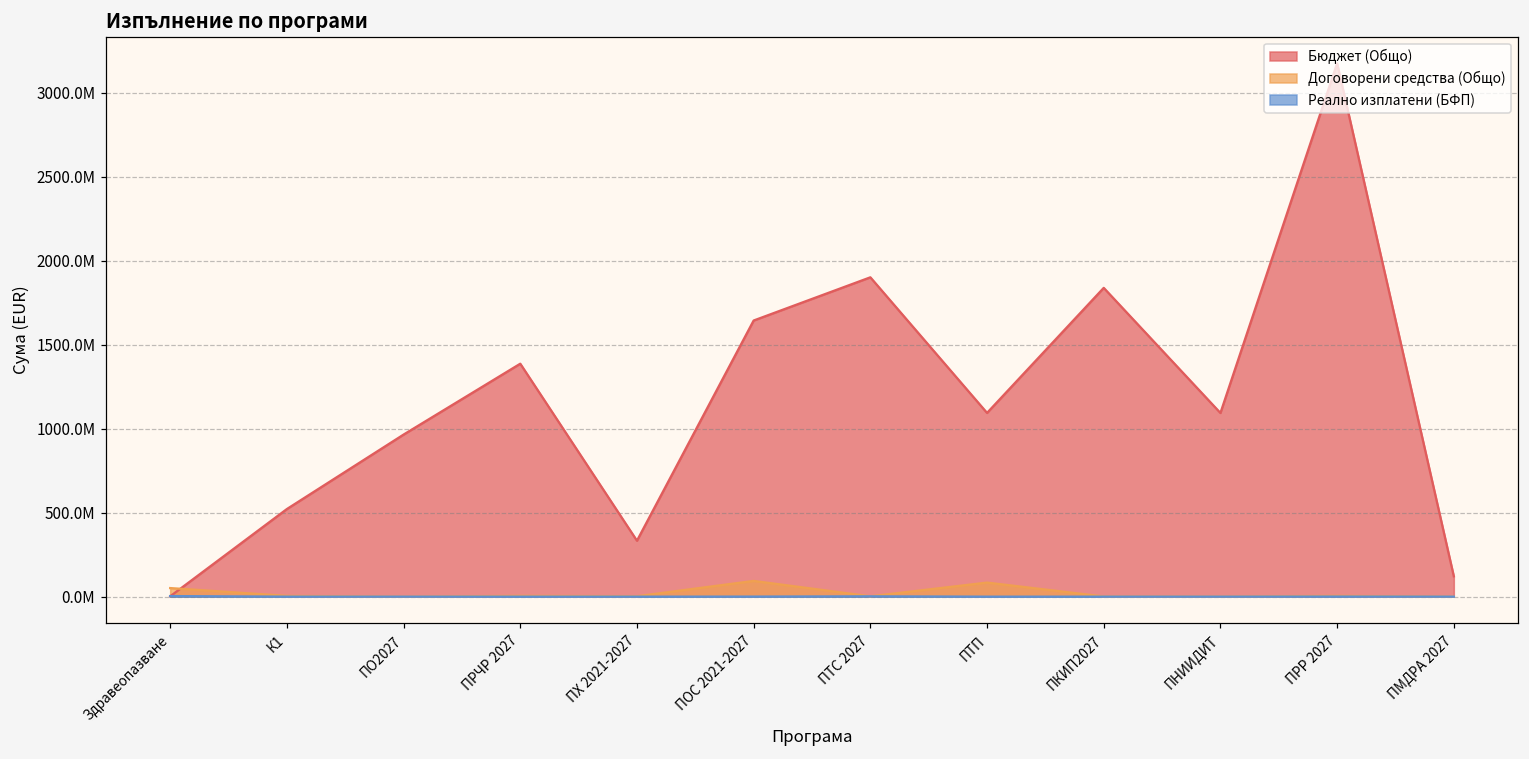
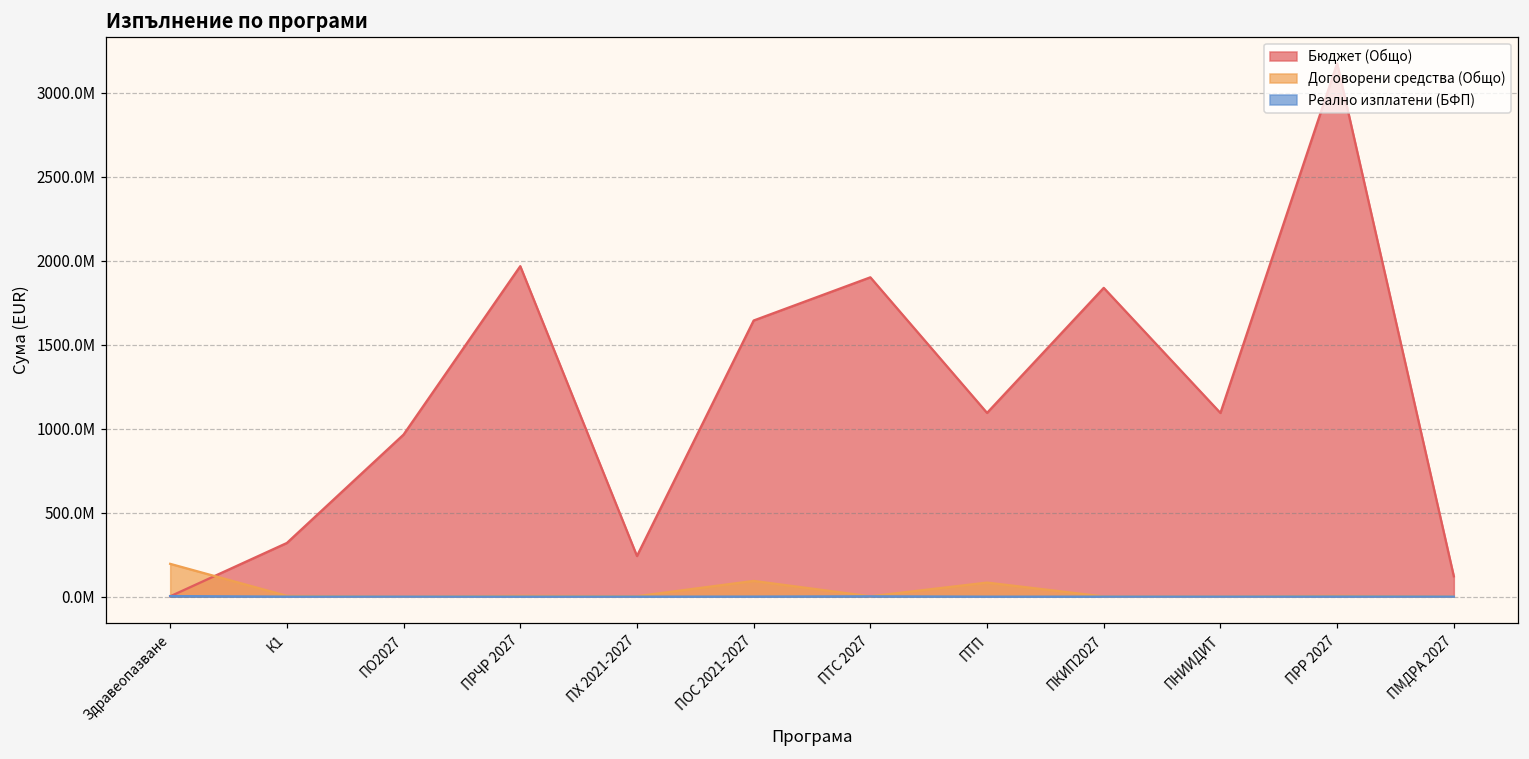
Договорени средства (Общо), Здравеопазване: 50000000 -> 200000000
Бюджет (Общо), К1: 520000000 -> 320000000
Бюджет (Общо), ПРЧР 2027: 1390000000 -> 1970000000
Бюджет (Общо), ПХ 2021-2027: 330000000 -> 240000000
